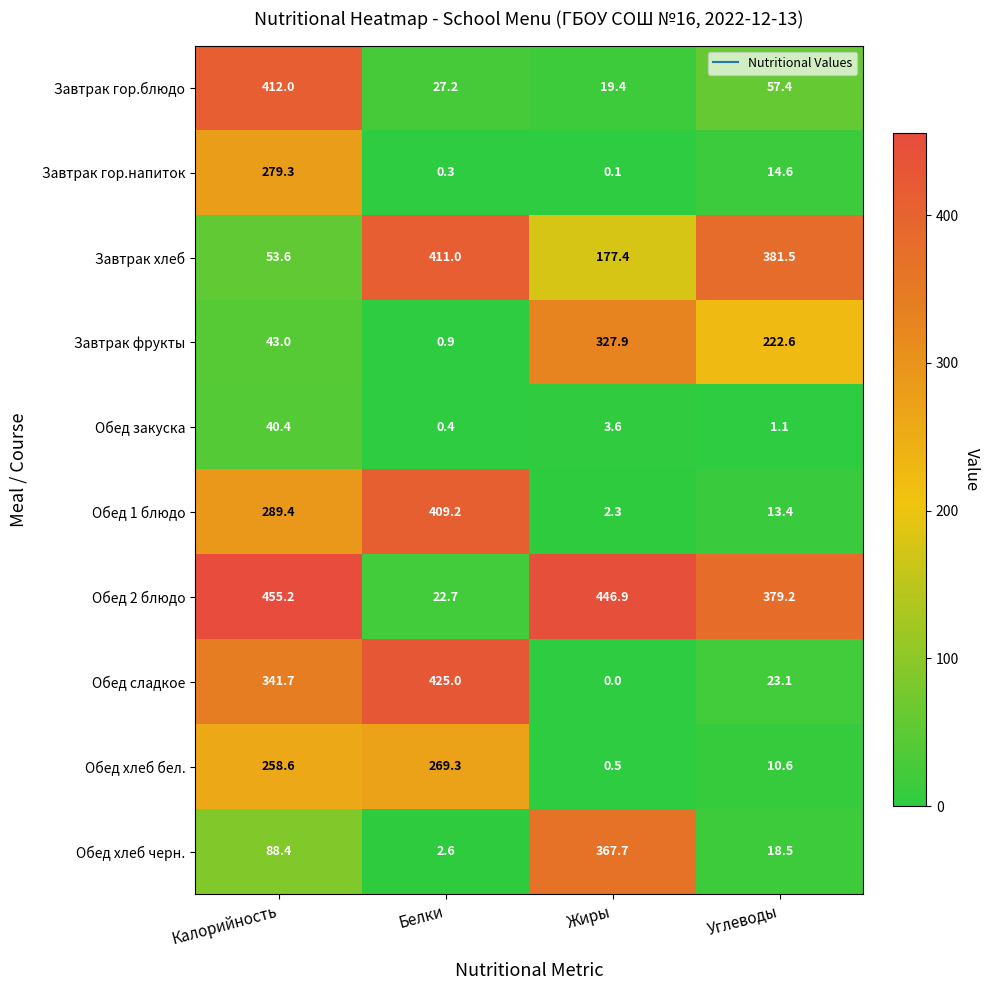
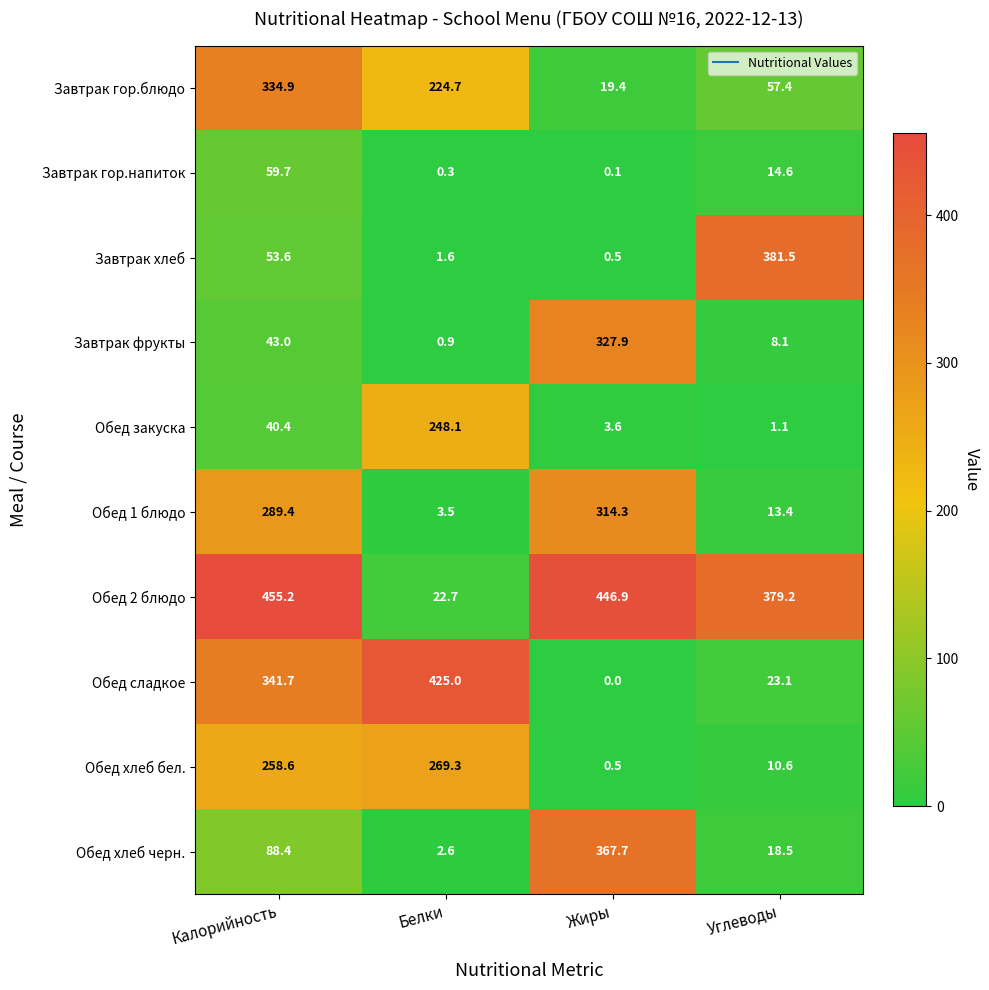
Завтрак гор.блюдо, Калорийность: 412.0 -> 334.9
Завтрак гор.блюдо, Белки: 27.2 -> 224.7
Завтрак гор.напиток, Калорийность: 279.3 -> 59.7
Завтрак хлеб, Белки: 411.0 -> 1.6
Завтрак хлеб, Жиры: 177.4 -> 0.5
Завтрак фрукты, Углеводы: 222.6 -> 8.1
Обед закуска, Белки: 0.4 -> 248.1
Обед 1 блюдо, Белки: 409.2 -> 3.5
Обед 1 блюдо, Жиры: 2.3 -> 314.3
